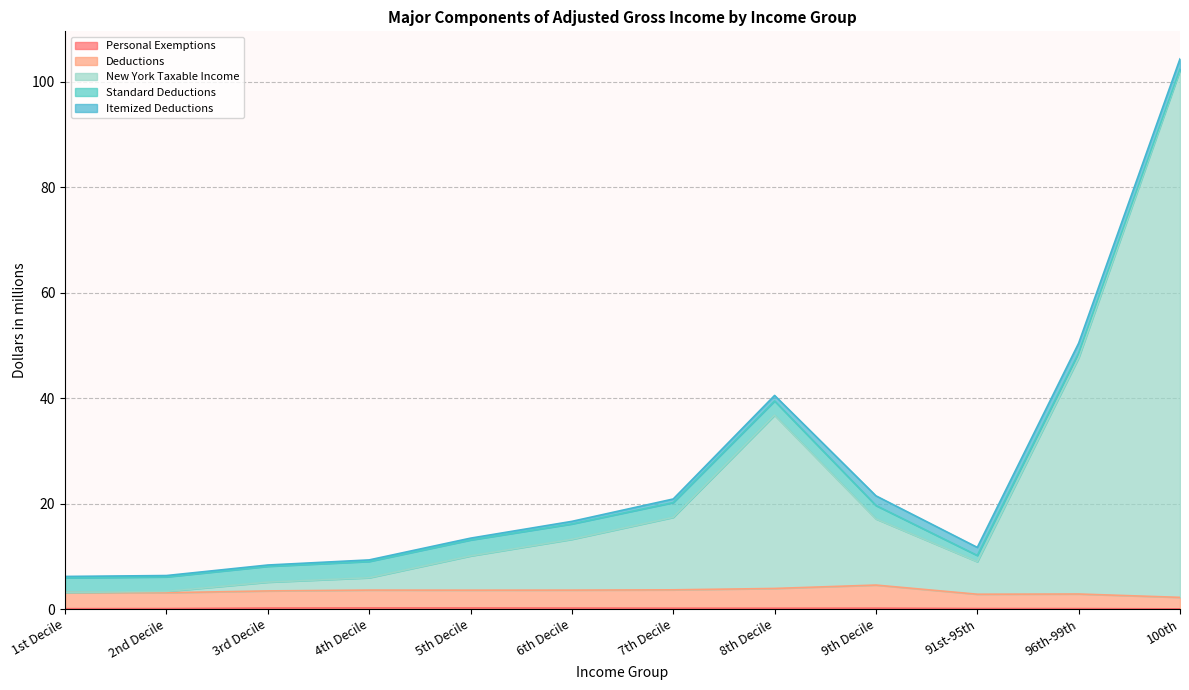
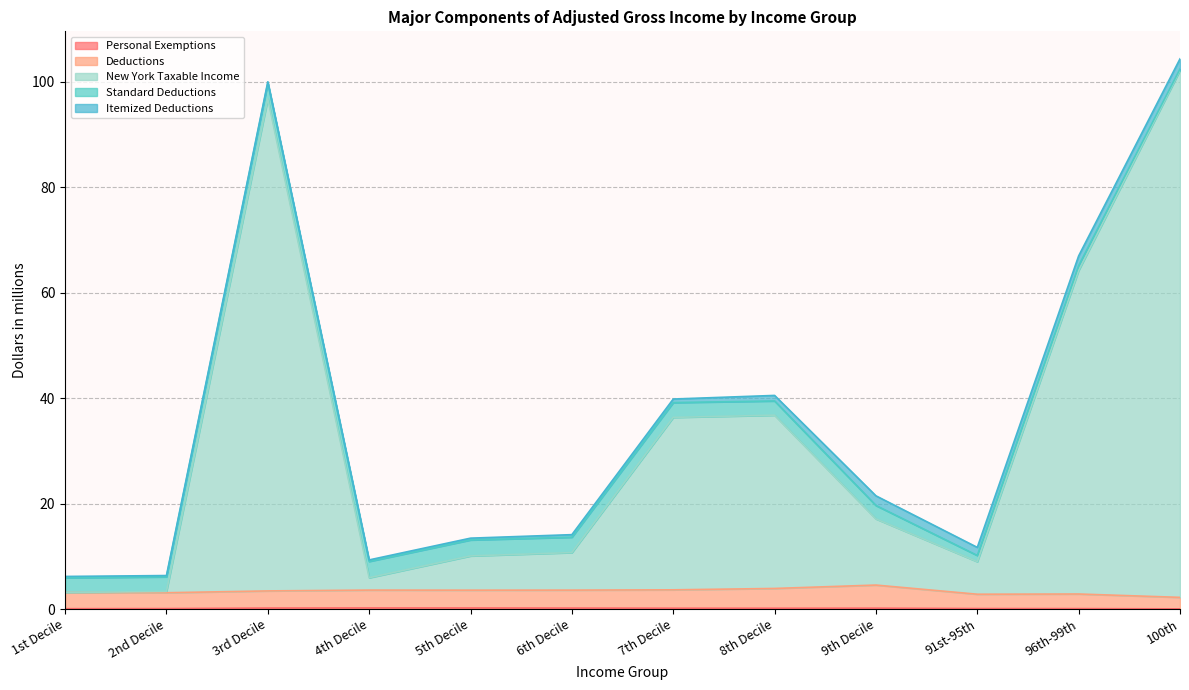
New York Taxable Income, 3rd Decile: 2 -> 93
New York Taxable Income, 6th Decile: 10 -> 7
New York Taxable Income, 7th Decile: 14 -> 33
New York Taxable Income, 96th-99th: 45 -> 61
